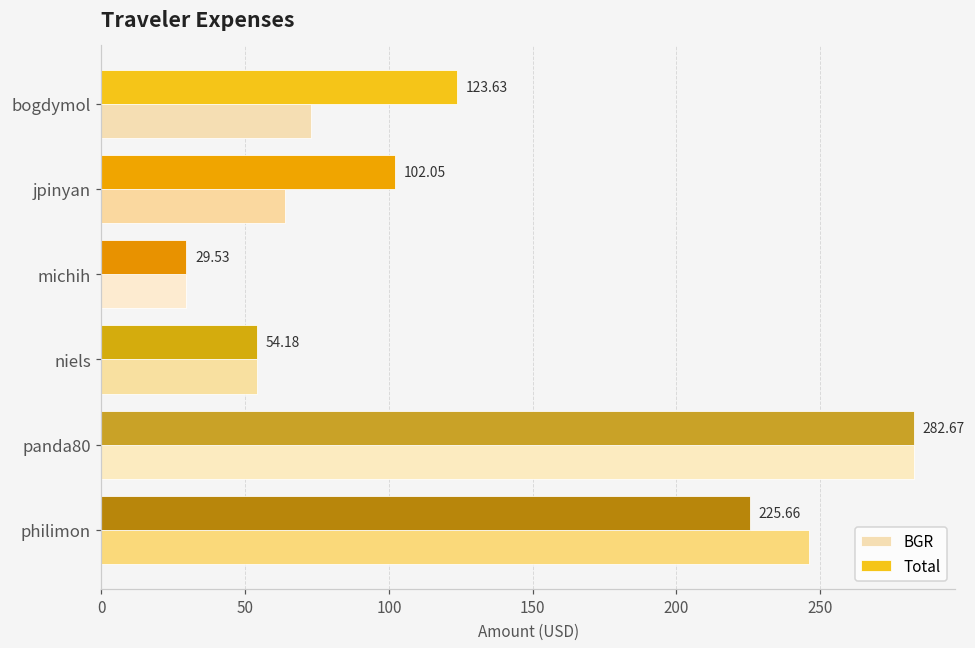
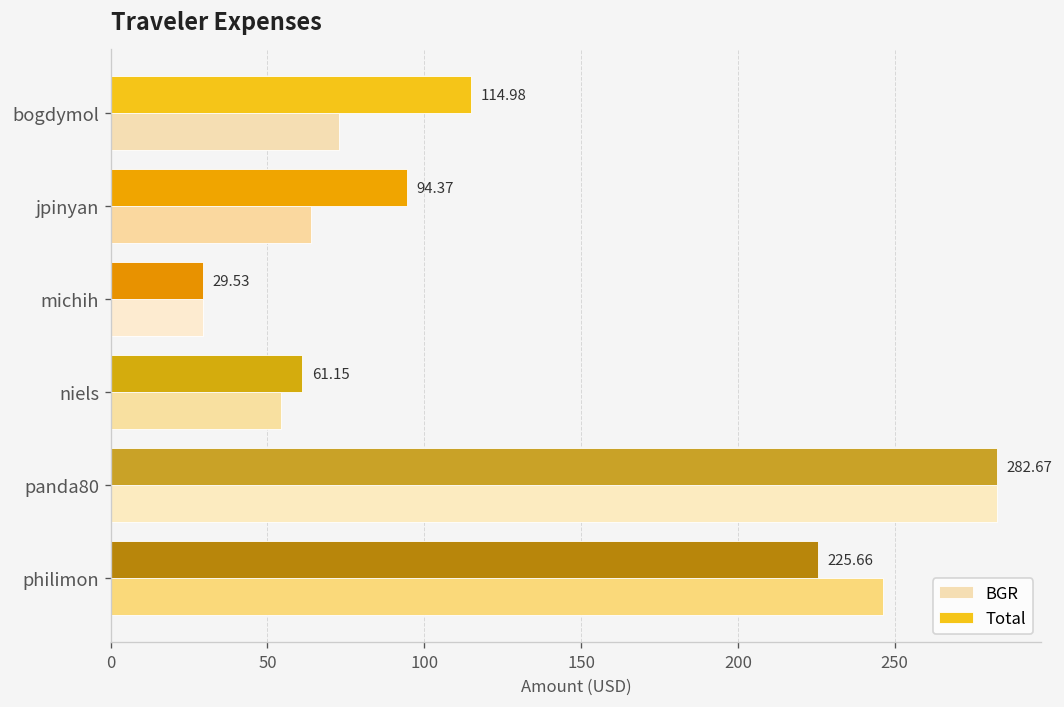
Total, bogdymol: 123.63 -> 114.98
Total, jpinyan: 102.05 -> 94.37
Total, niels: 54.18 -> 61.15
